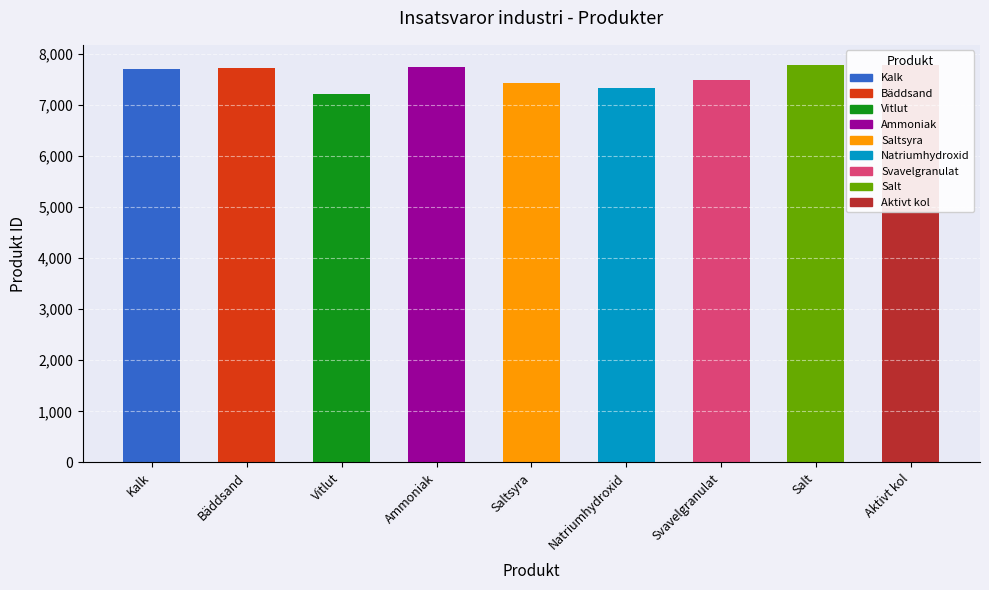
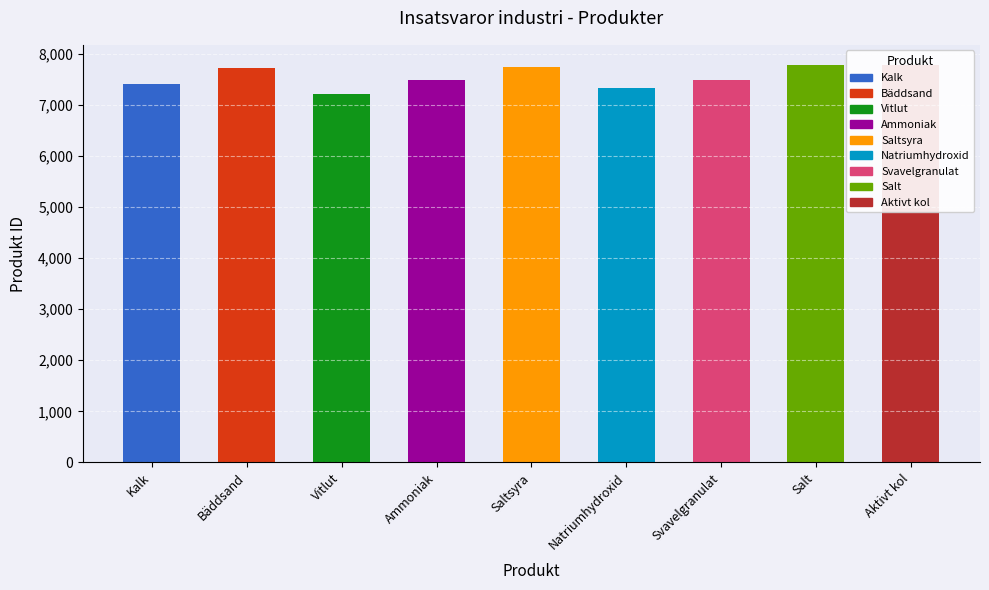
Kalk: 7,700 -> 7,400
Ammoniak: 7,700 -> 7,500
Saltsyra: 7,400 -> 7,700
